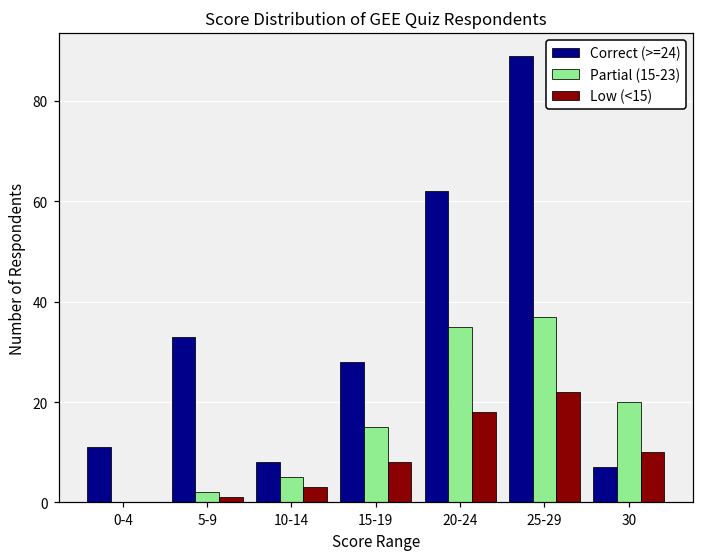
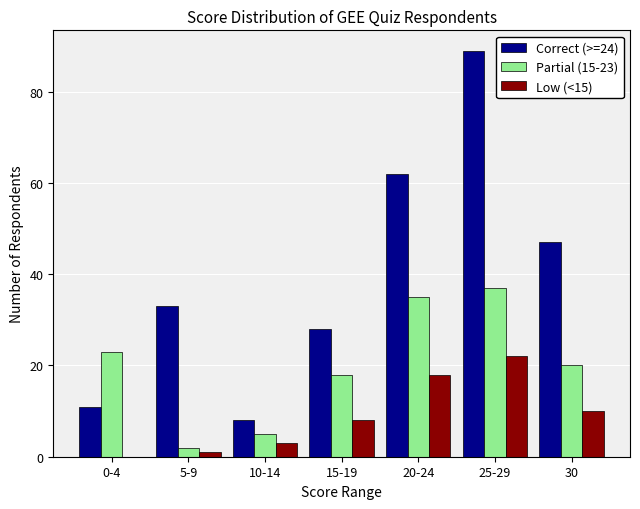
Partial (15-23), 0-4: 0 -> 23
Partial (15-23), 15-19: 15 -> 18
Correct (>=24), 30: 7 -> 47
